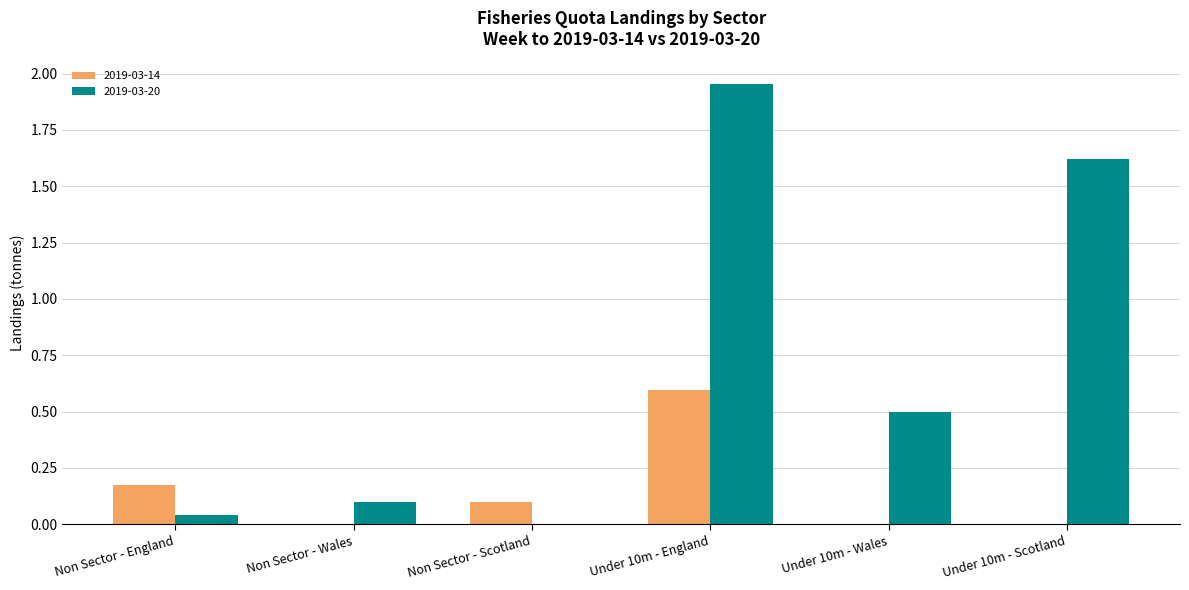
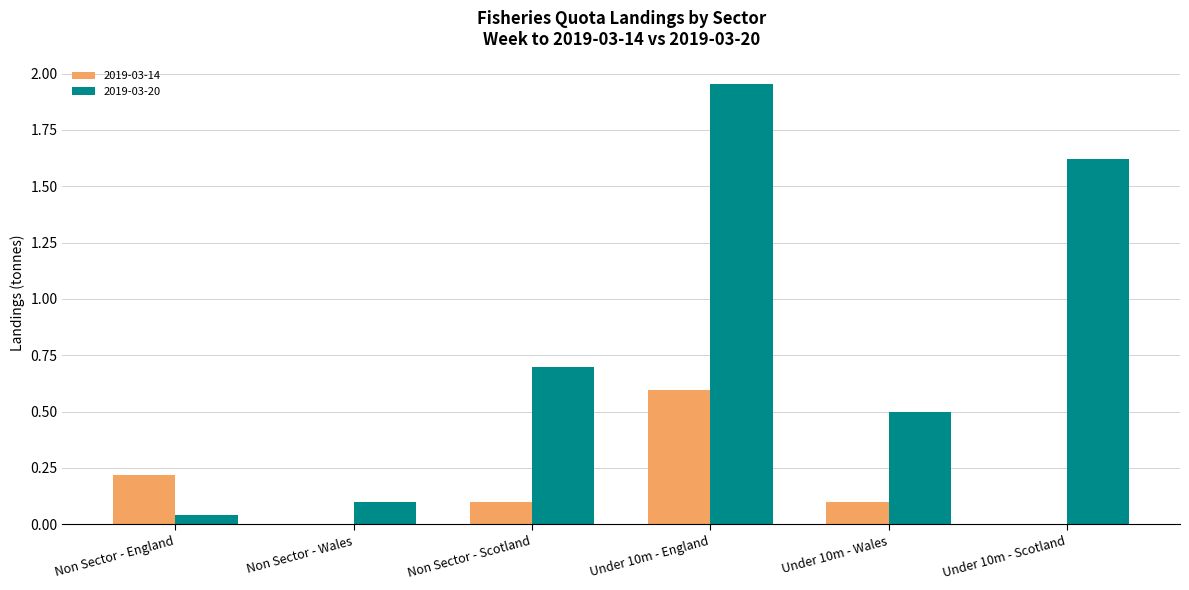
2019-03-14, Non Sector - England: 0.18 -> 0.22
2019-03-20, Non Sector - Scotland: 0.0 -> 0.7
2019-03-14, Under 10m - Wales: 0.0 -> 0.1
